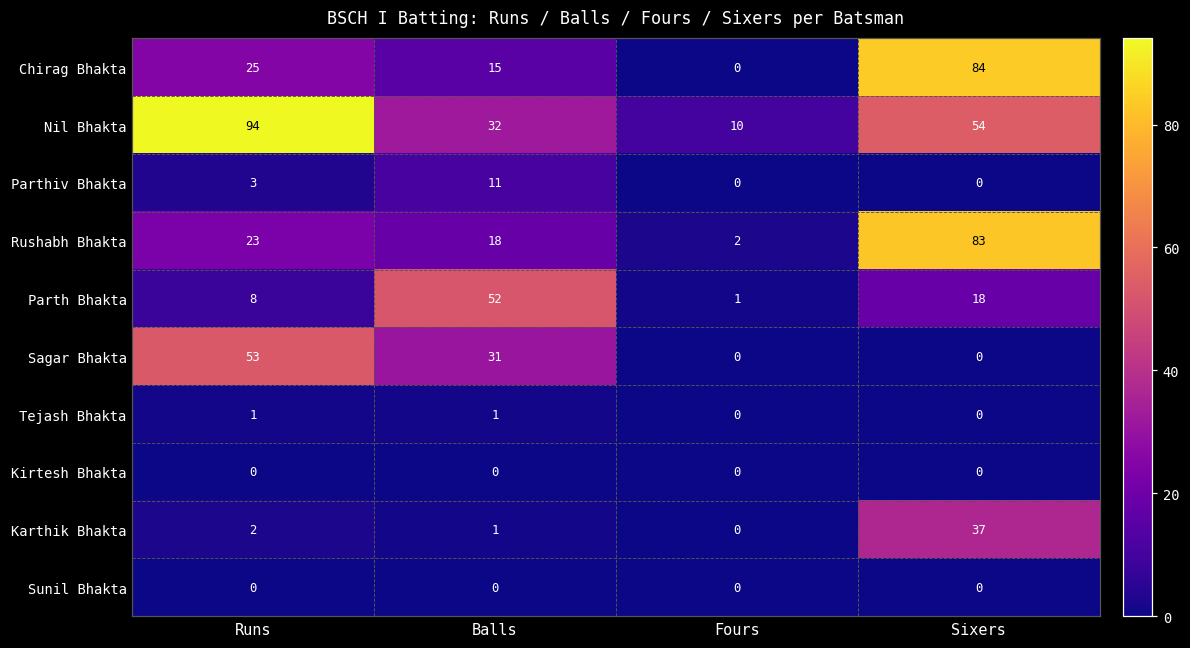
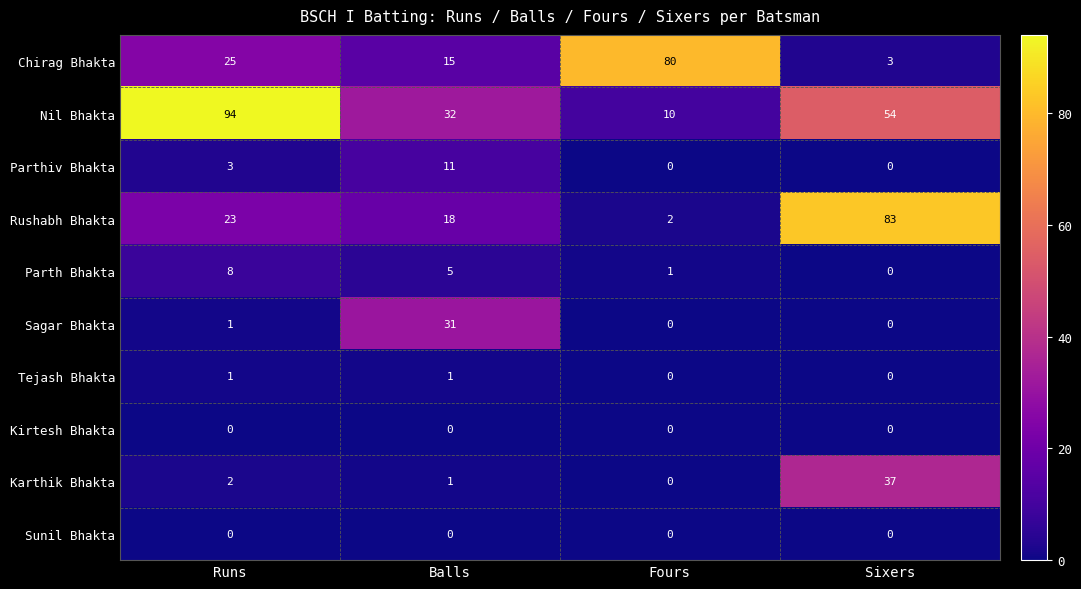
Chirag Bhakta, Fours: 0 -> 80
Chirag Bhakta, Sixers: 84 -> 3
Parth Bhakta, Balls: 52 -> 5
Parth Bhakta, Sixers: 18 -> 0
Sagar Bhakta, Runs: 53 -> 1
